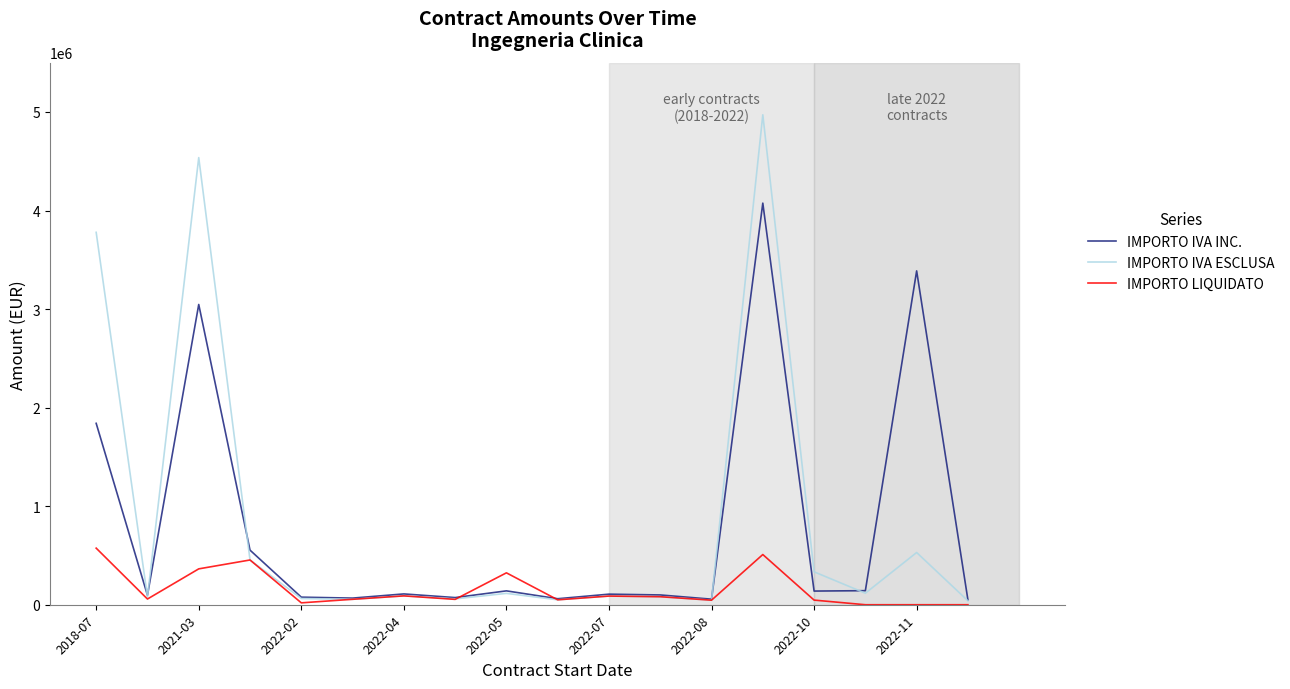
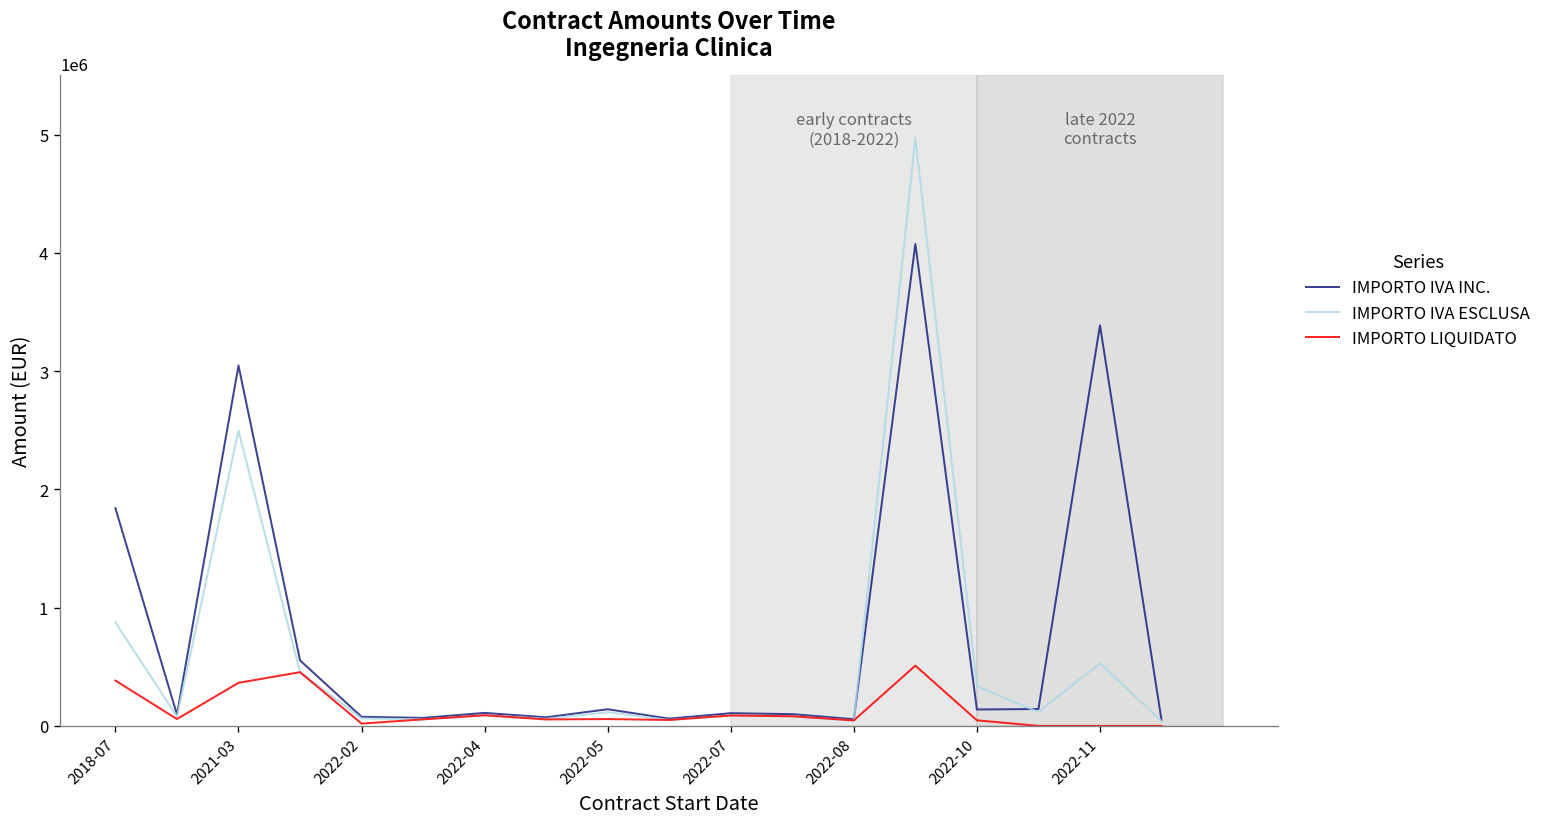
IMPORTO IVA ESCLUSA, 2018-07: 3800000 -> 900000
IMPORTO LIQUIDATO, 2018-07: 600000 -> 400000
IMPORTO IVA ESCLUSA, 2021-03: 4500000 -> 2500000
IMPORTO LIQUIDATO, 2022-05: 300000 -> 100000
